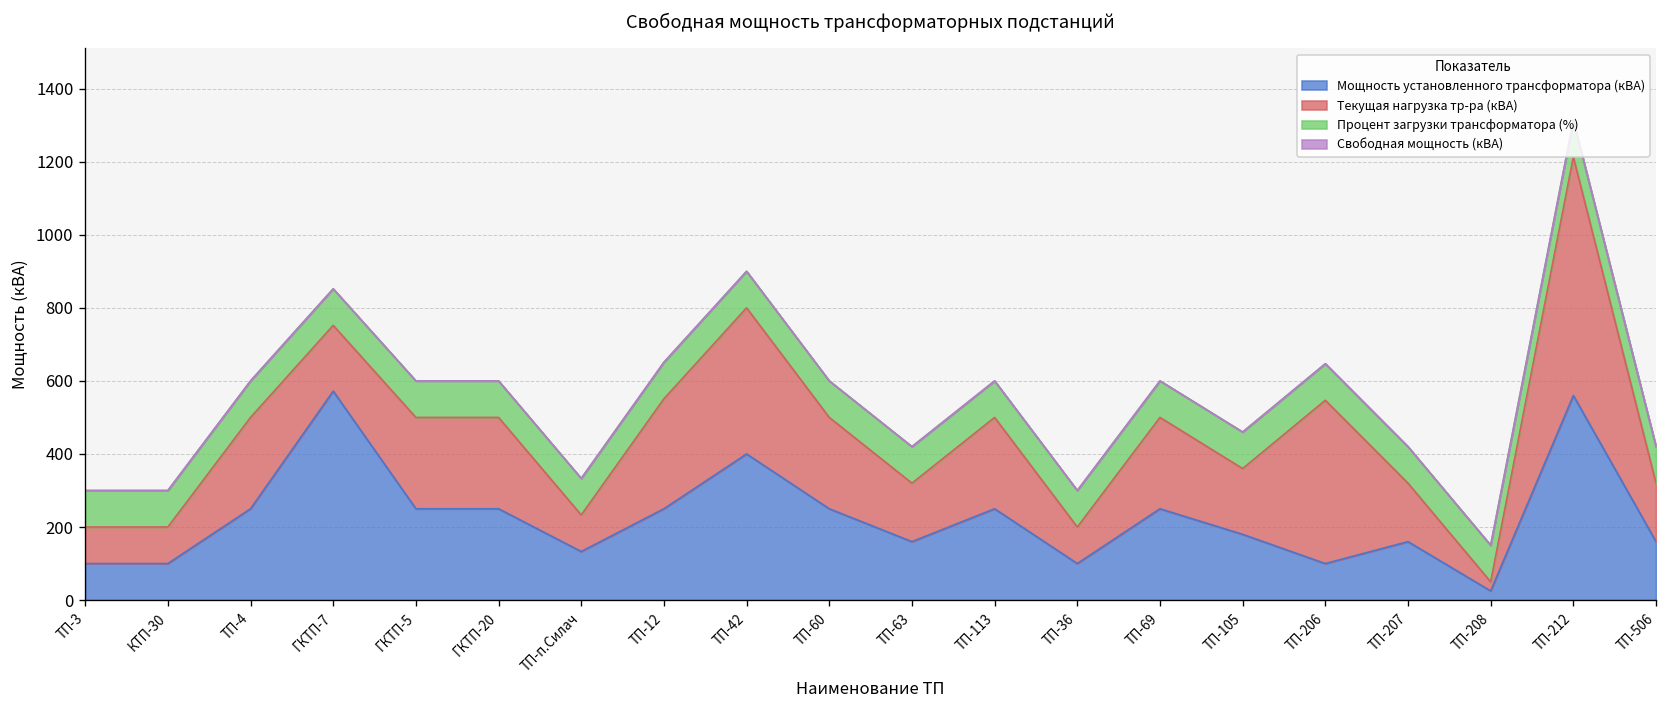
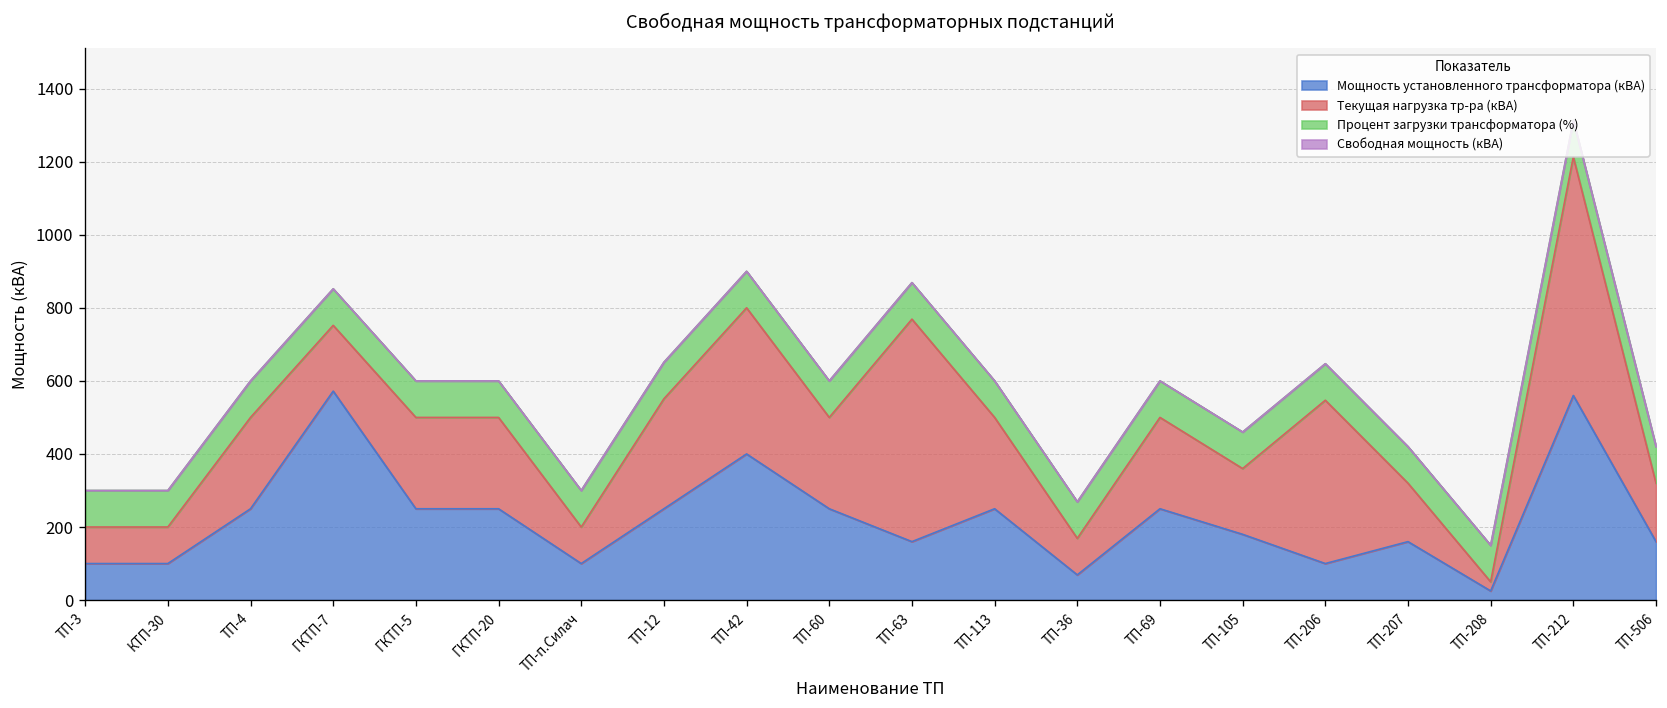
Мощность установленного трансформатора (кВА), ТП-п.Силач: 130 -> 100
Текущая нагрузка тр-ра (кВА), ТП-63: 160 -> 610
Мощность установленного трансформатора (кВА), ТП-36: 100 -> 70
